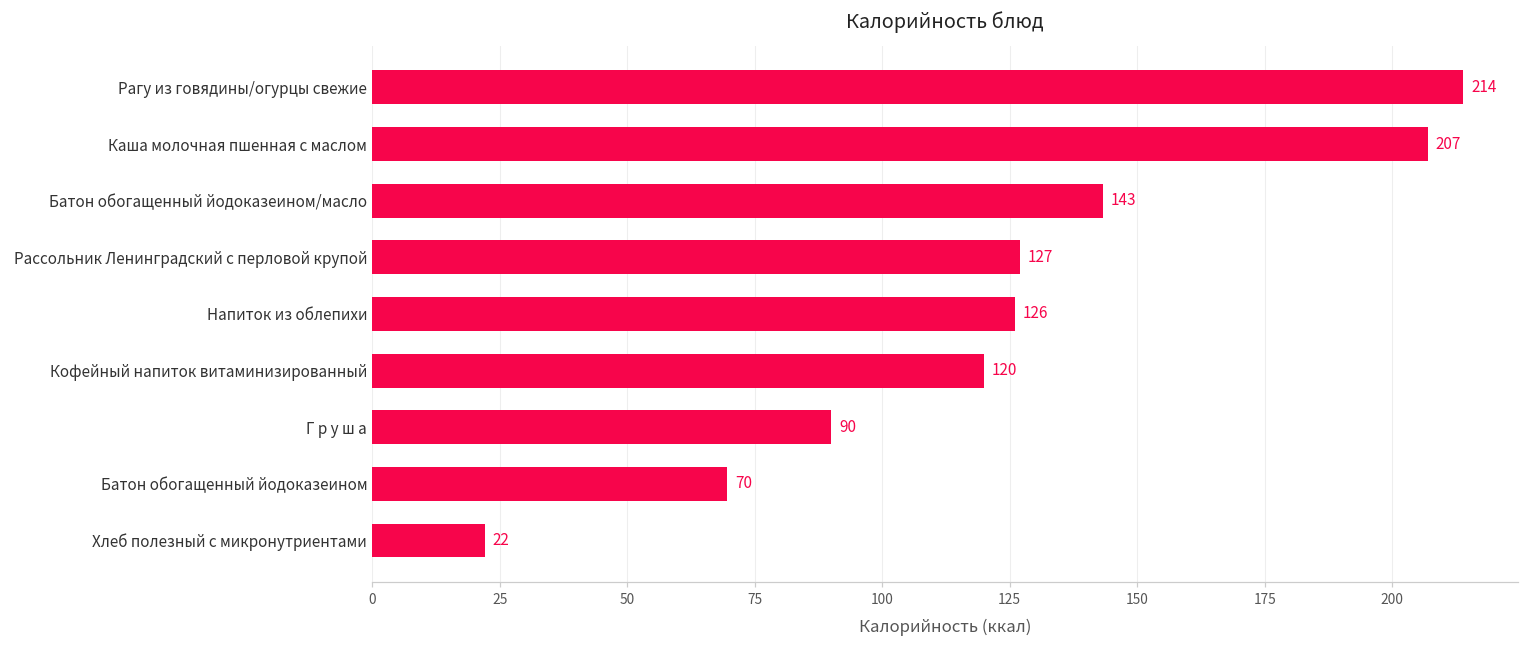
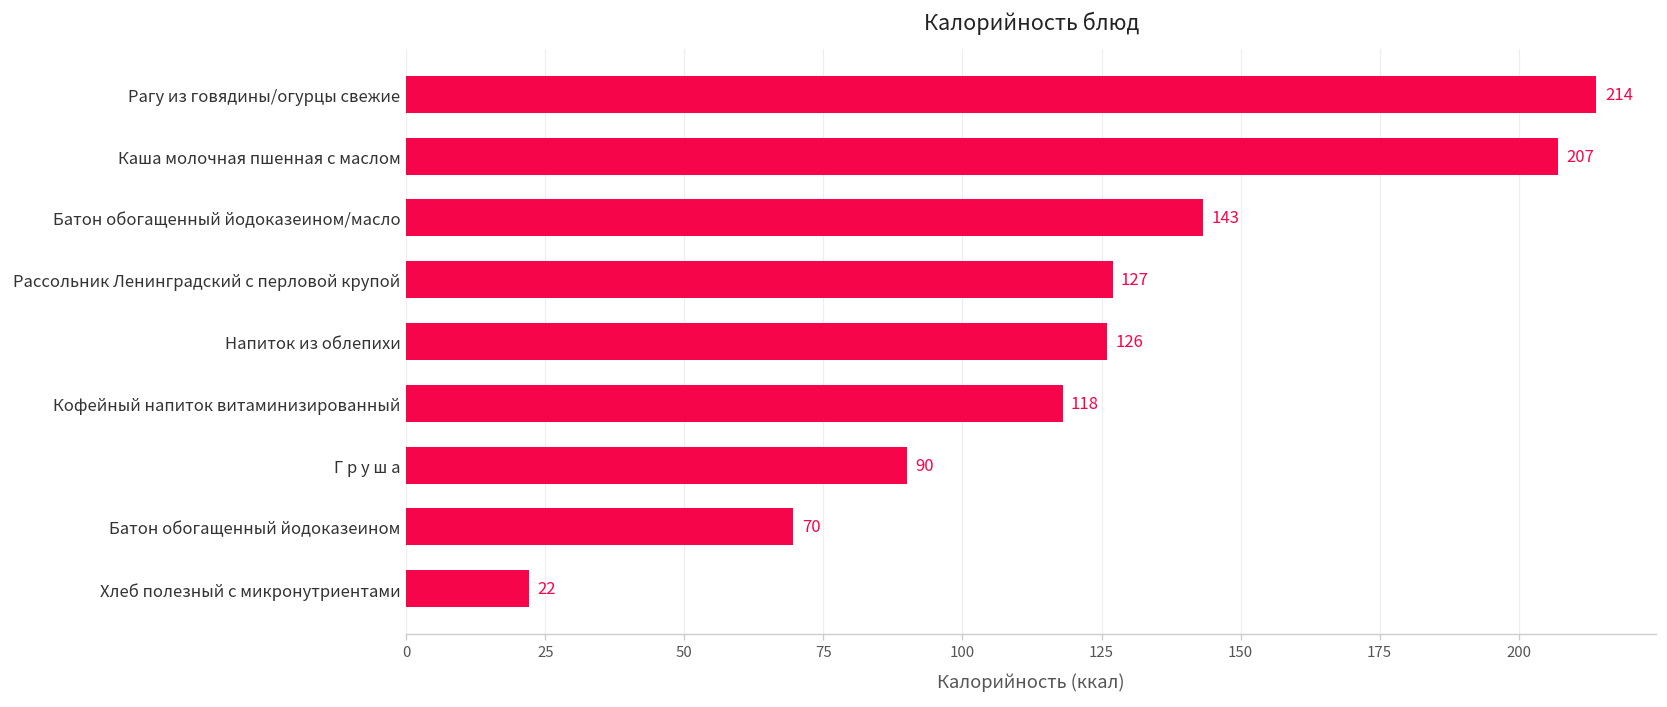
Кофейный напиток витаминизированный: 120 -> 118
